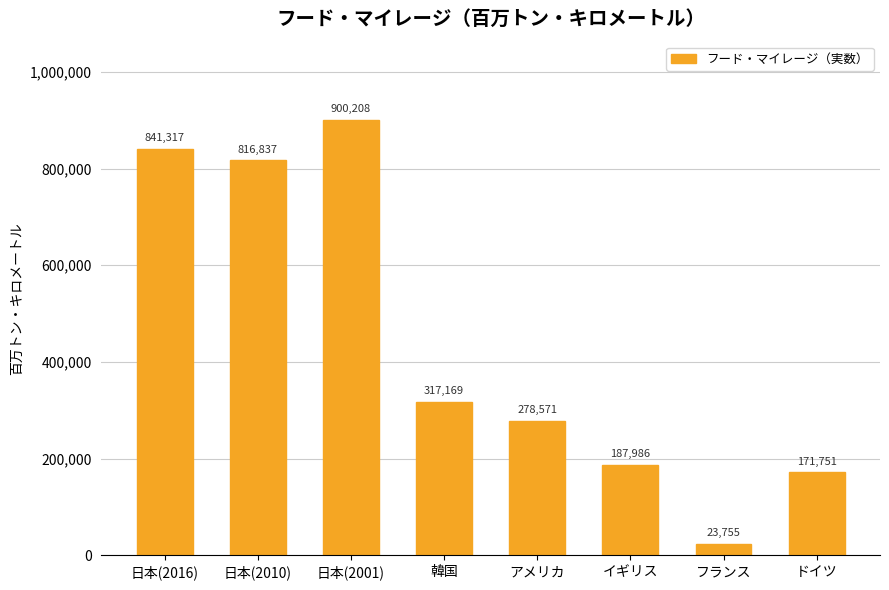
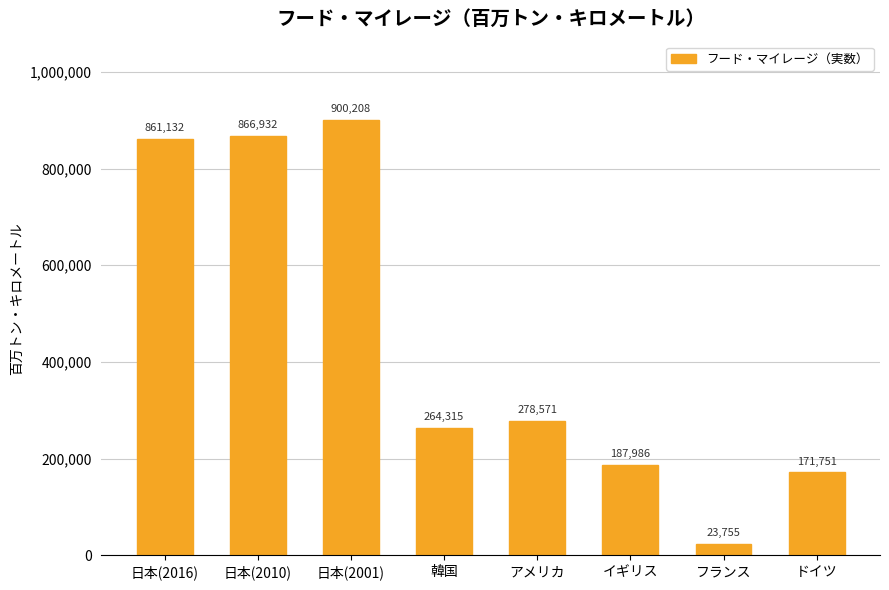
日本(2016): 841,317 -> 861,132
日本(2010): 816,837 -> 866,932
韓国: 317,169 -> 264,315
